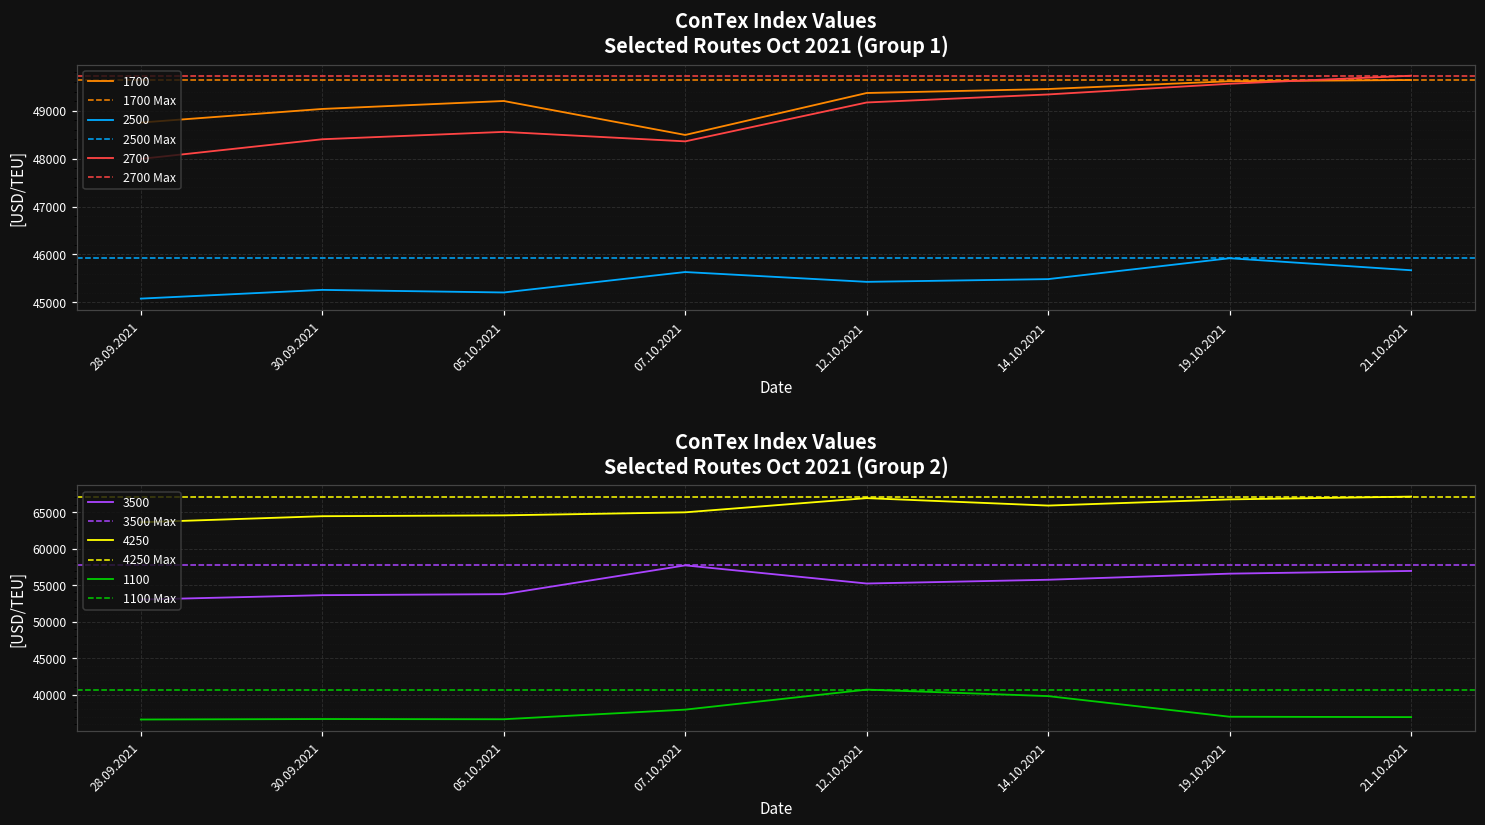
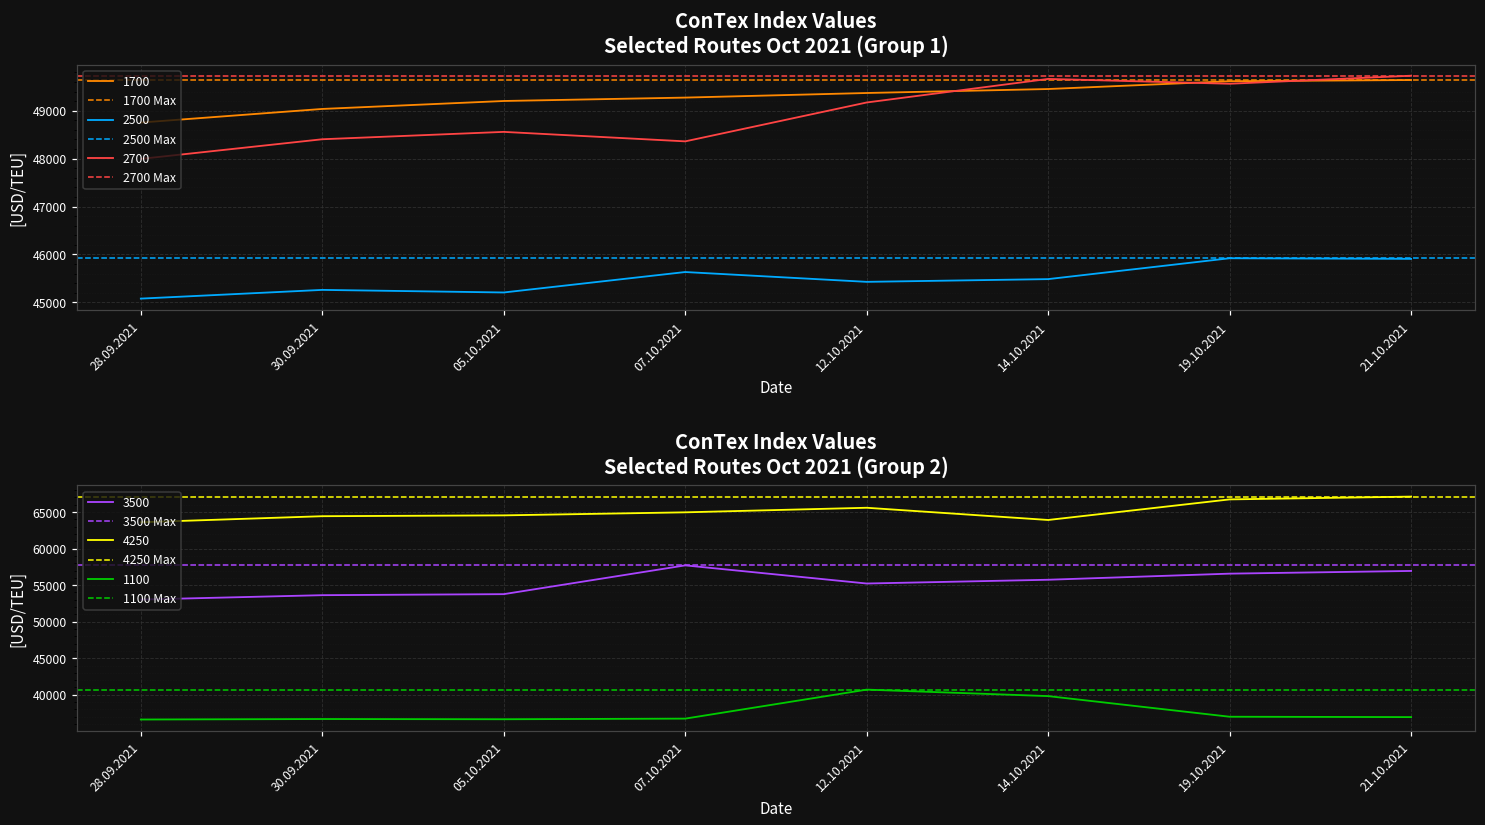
ConTex Index Values Selected Routes Oct 2021 (Group 1), 1700, 07.10.2021: 48500 -> 49300
ConTex Index Values Selected Routes Oct 2021 (Group 1), 2700, 14.10.2021: 49300 -> 49700
ConTex Index Values Selected Routes Oct 2021 (Group 1), 2500, 21.10.2021: 45700 -> 45900
ConTex Index Values Selected Routes Oct 2021 (Group 2), 1100, 07.10.2021: 38000 -> 37000
ConTex Index Values Selected Routes Oct 2021 (Group 2), 4250, 12.10.2021: 67000 -> 66000
ConTex Index Values Selected Routes Oct 2021 (Group 2), 4250, 14.10.2021: 66000 -> 64000
